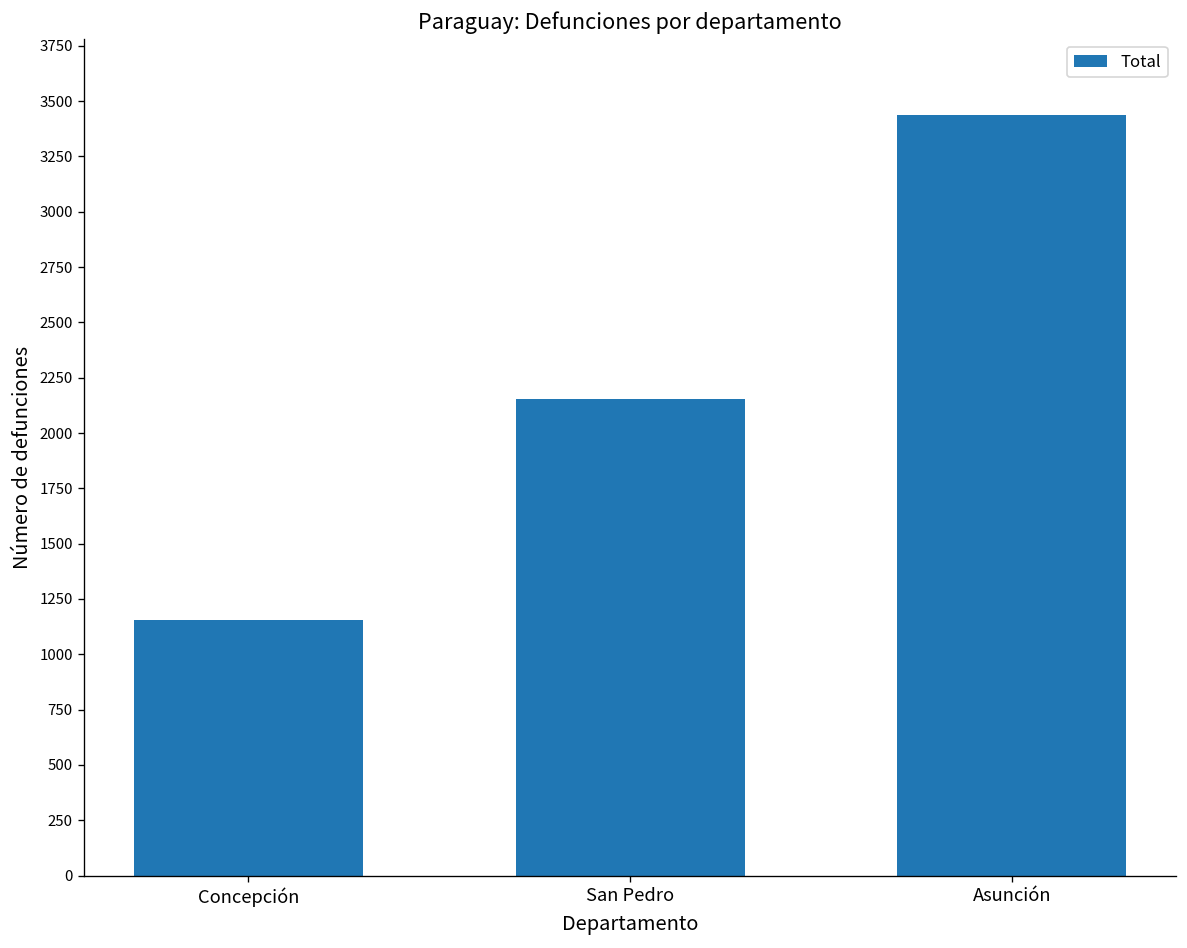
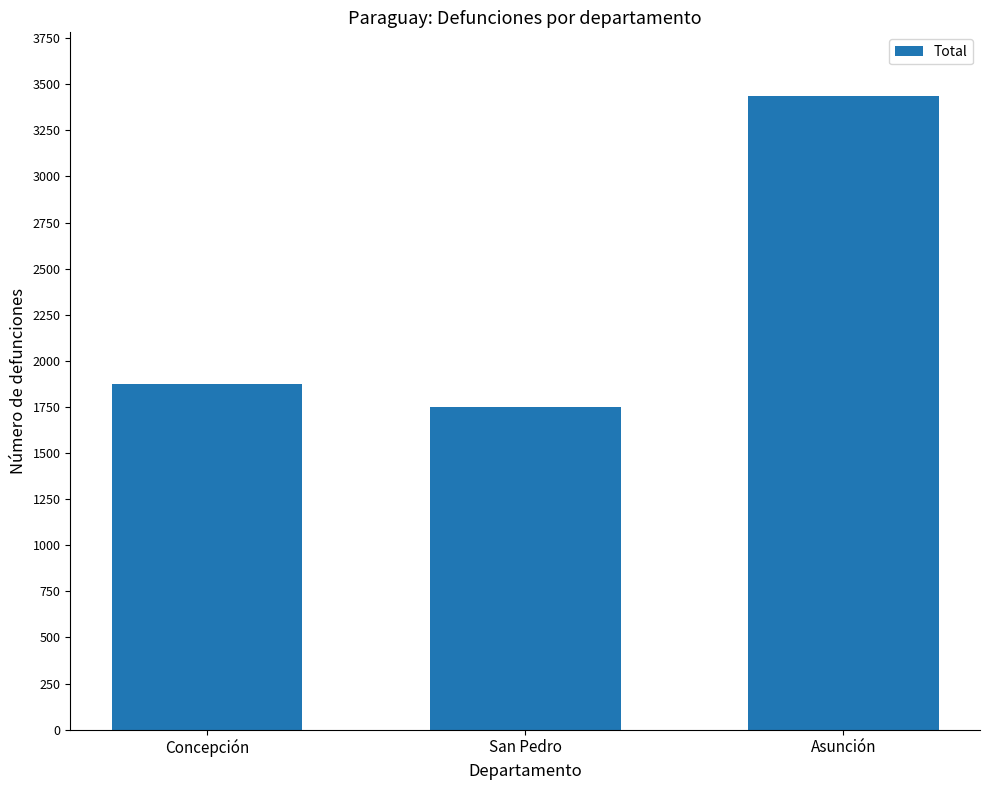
Concepción: 1160 -> 1870
San Pedro: 2150 -> 1750
